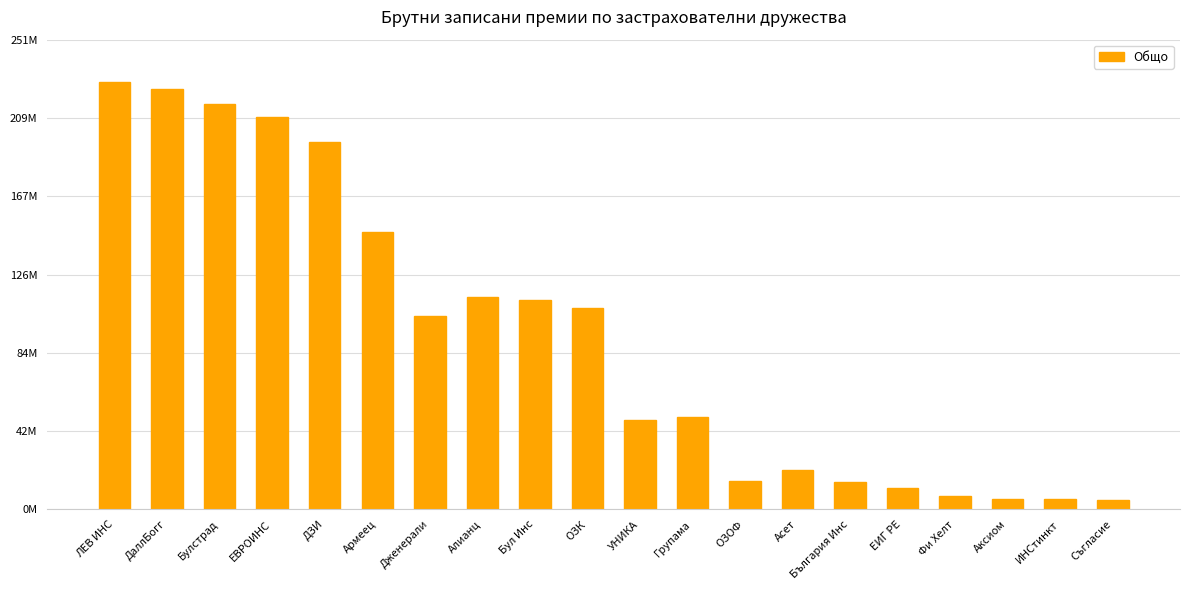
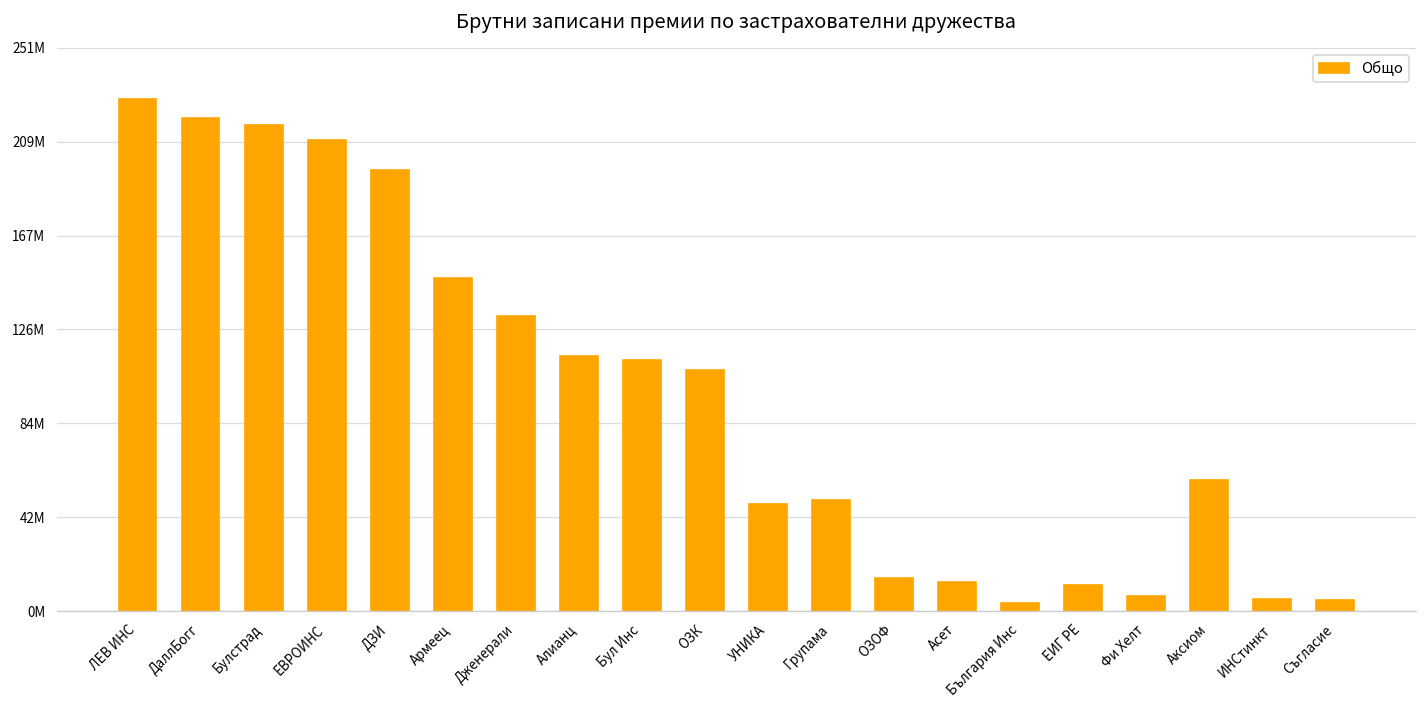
ДаллБогг: 225000000 -> 220000000
Дженерали: 103000000 -> 132000000
Асет: 21000000 -> 13000000
България Инс: 15000000 -> 4000000
Аксиом: 6000000 -> 58000000
